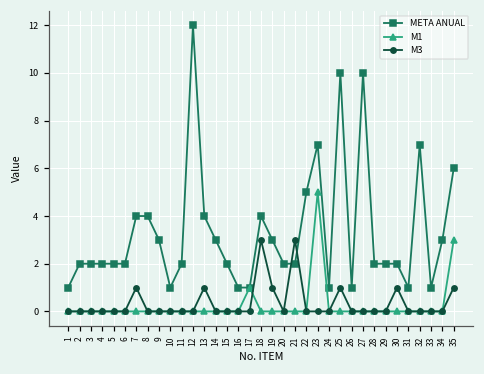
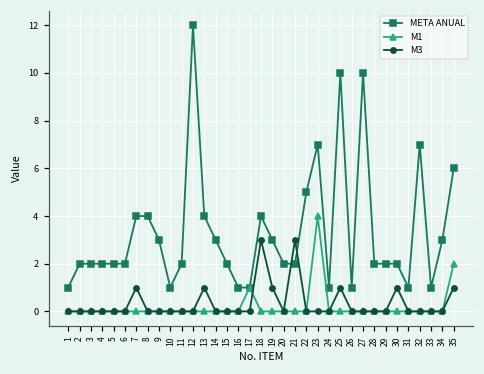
M1, 23: 5 -> 4
M1, 35: 3 -> 2
